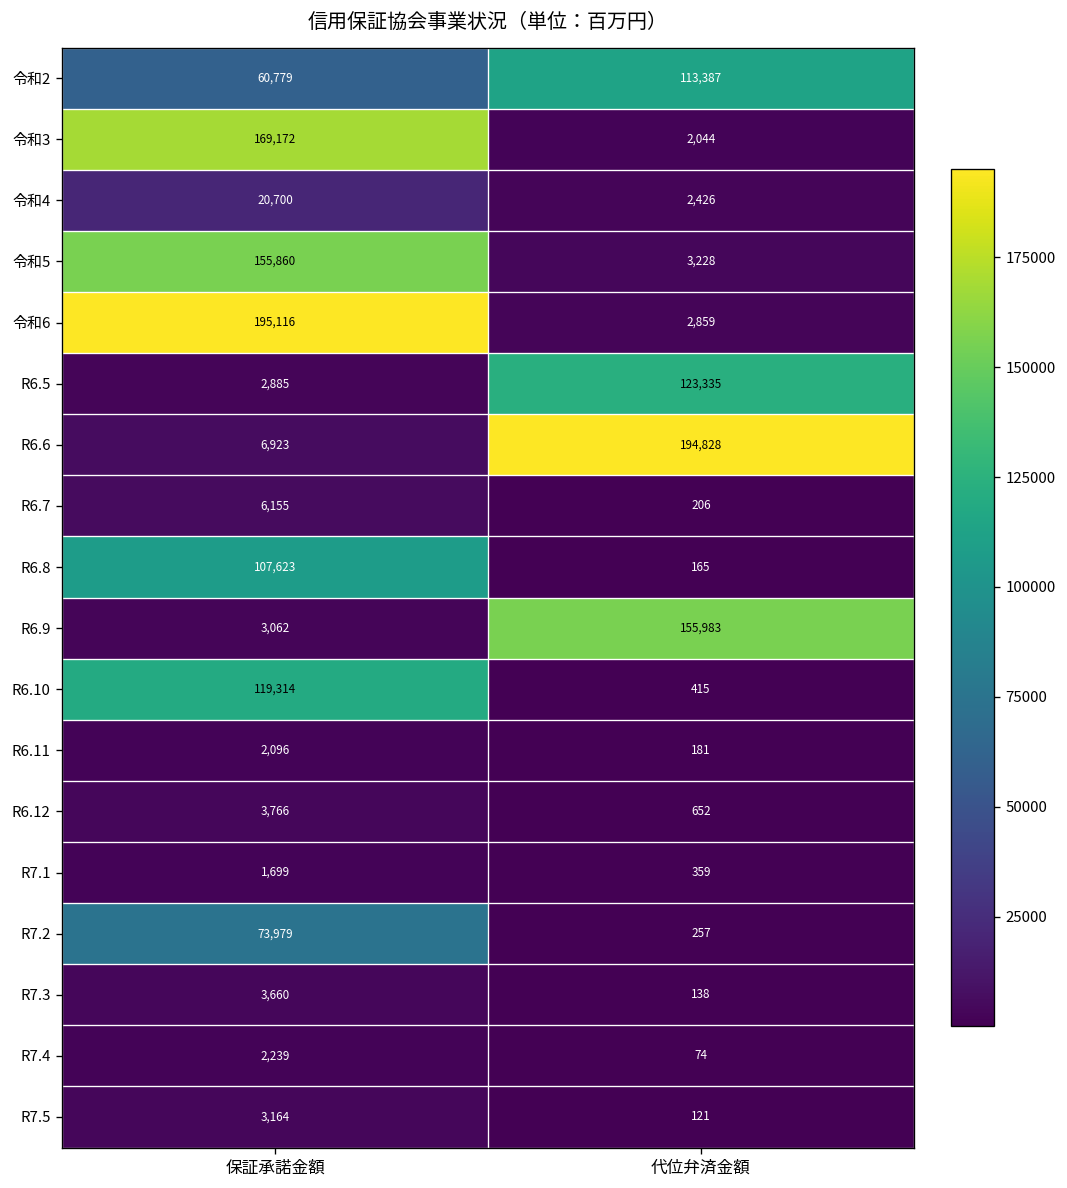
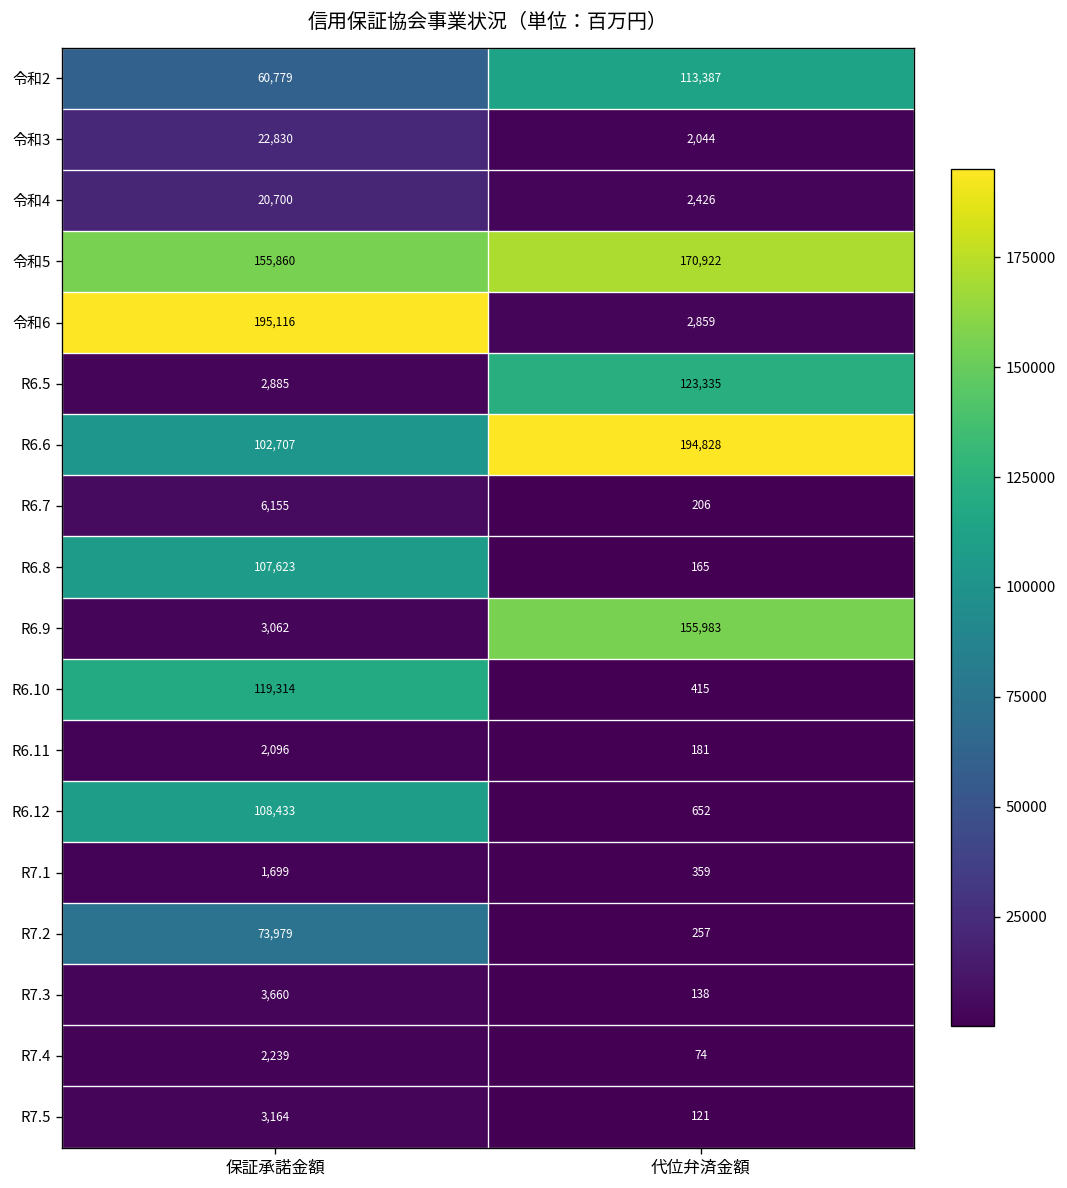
令和3, 保証承諾金額: 169,172 -> 22,830
令和5, 代位弁済金額: 3,228 -> 170,922
R6.6, 保証承諾金額: 6,923 -> 102,707
R6.12, 保証承諾金額: 3,766 -> 108,433
